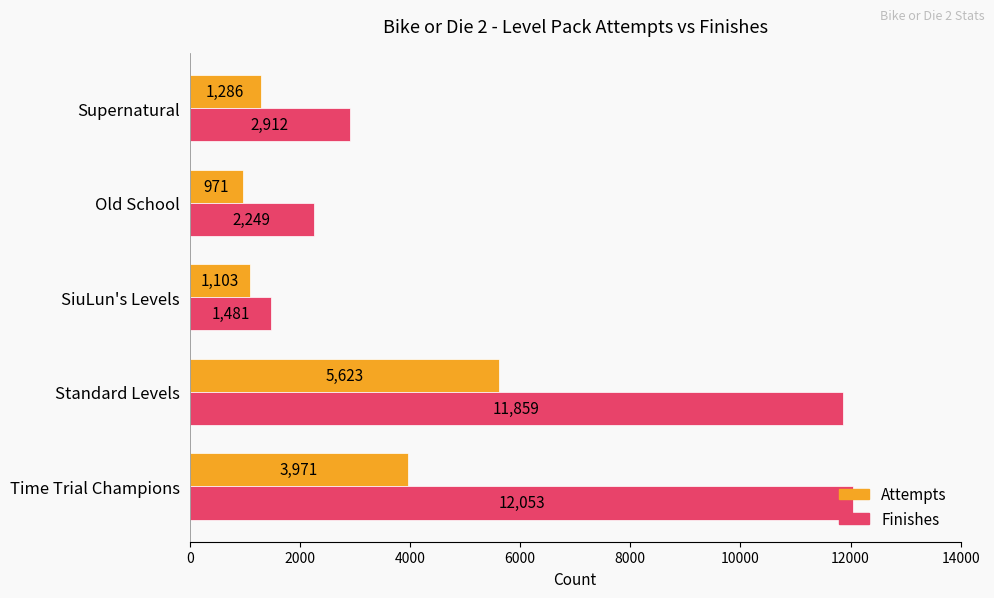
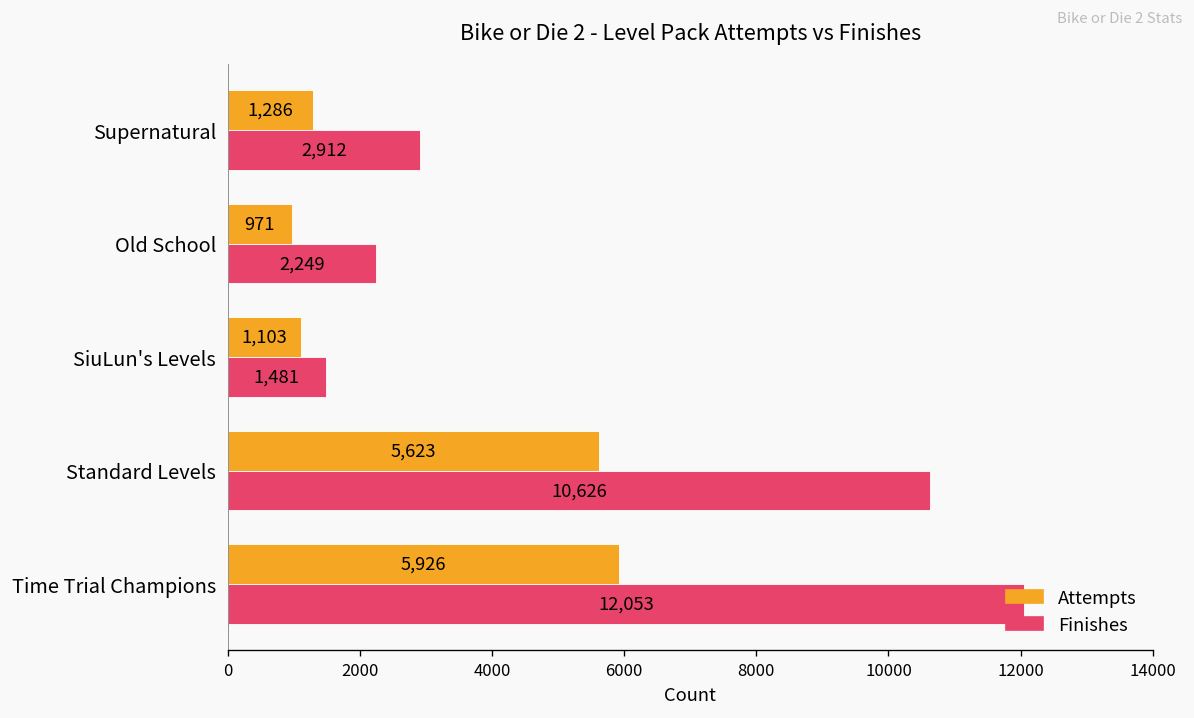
Finishes, Standard Levels: 11,859 -> 10,626
Attempts, Time Trial Champions: 3,971 -> 5,926
